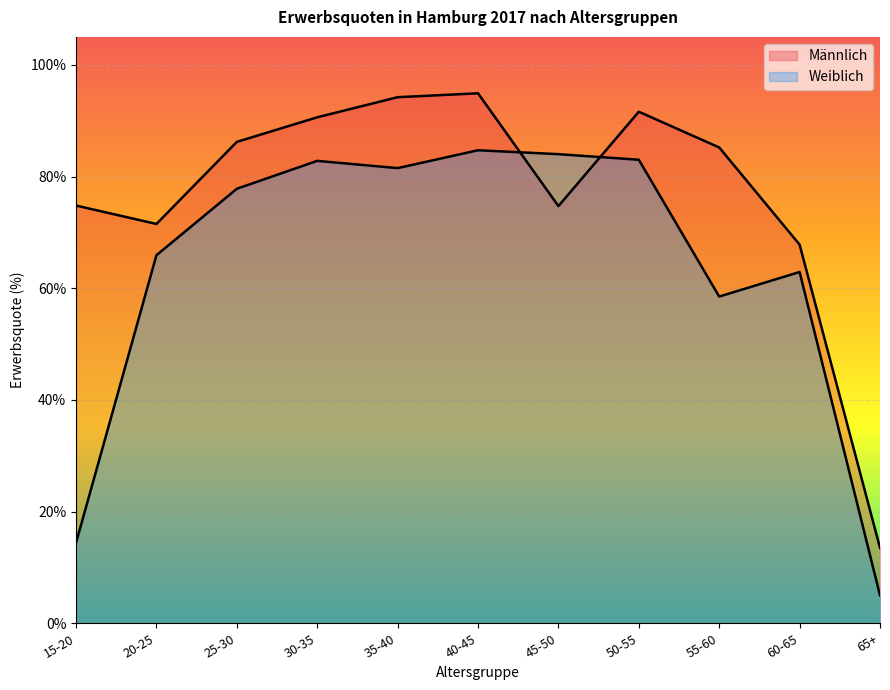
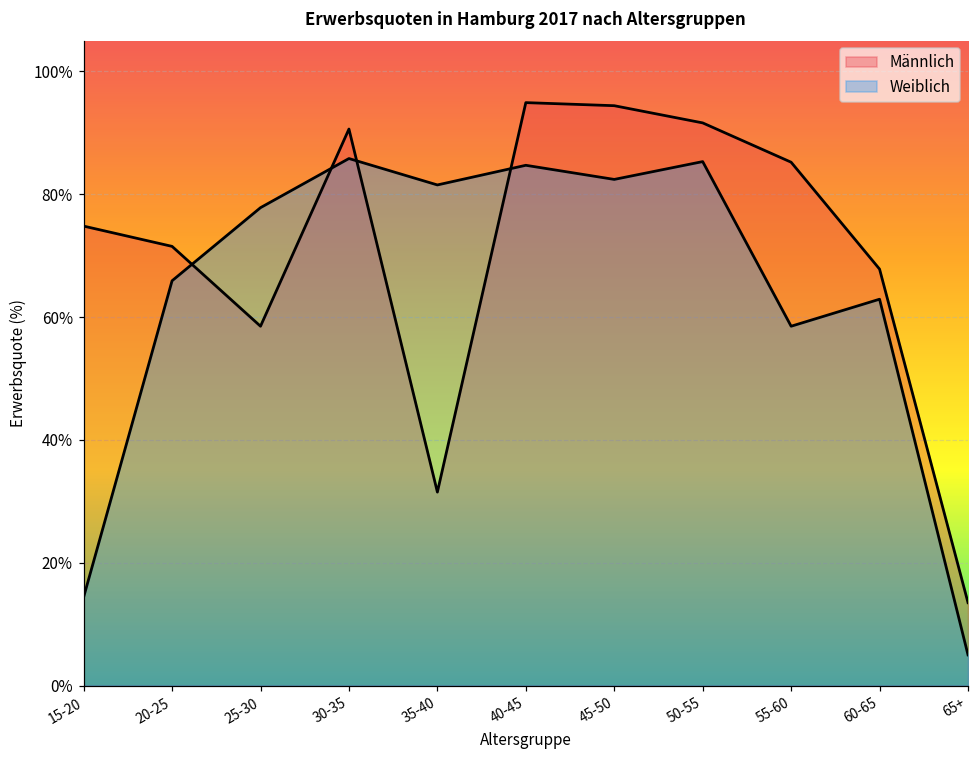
Männlich, 25-30: 86% -> 59%
Weiblich, 30-35: 83% -> 86%
Männlich, 35-40: 94% -> 32%
Männlich, 45-50: 75% -> 94%
Weiblich, 45-50: 84% -> 82%
Weiblich, 50-55: 83% -> 85%
